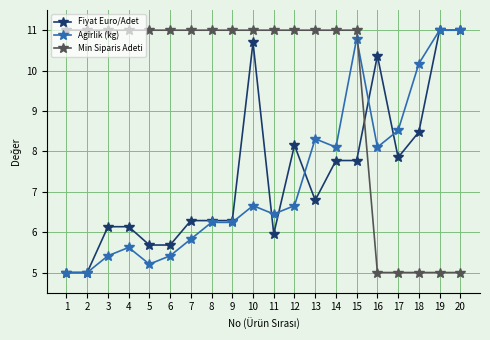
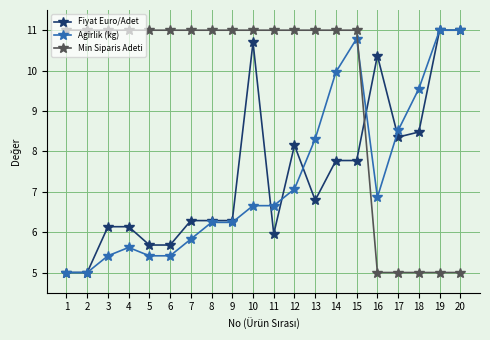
Agirlik (kg), 5: 5.2 -> 5.4
Agirlik (kg), 11: 6.4 -> 6.7
Agirlik (kg), 12: 6.7 -> 7.1
Agirlik (kg), 14: 8.1 -> 10.0
Agirlik (kg), 16: 8.1 -> 6.9
Fiyat Euro/Adet, 17: 7.8 -> 8.4
Agirlik (kg), 18: 10.2 -> 9.6
